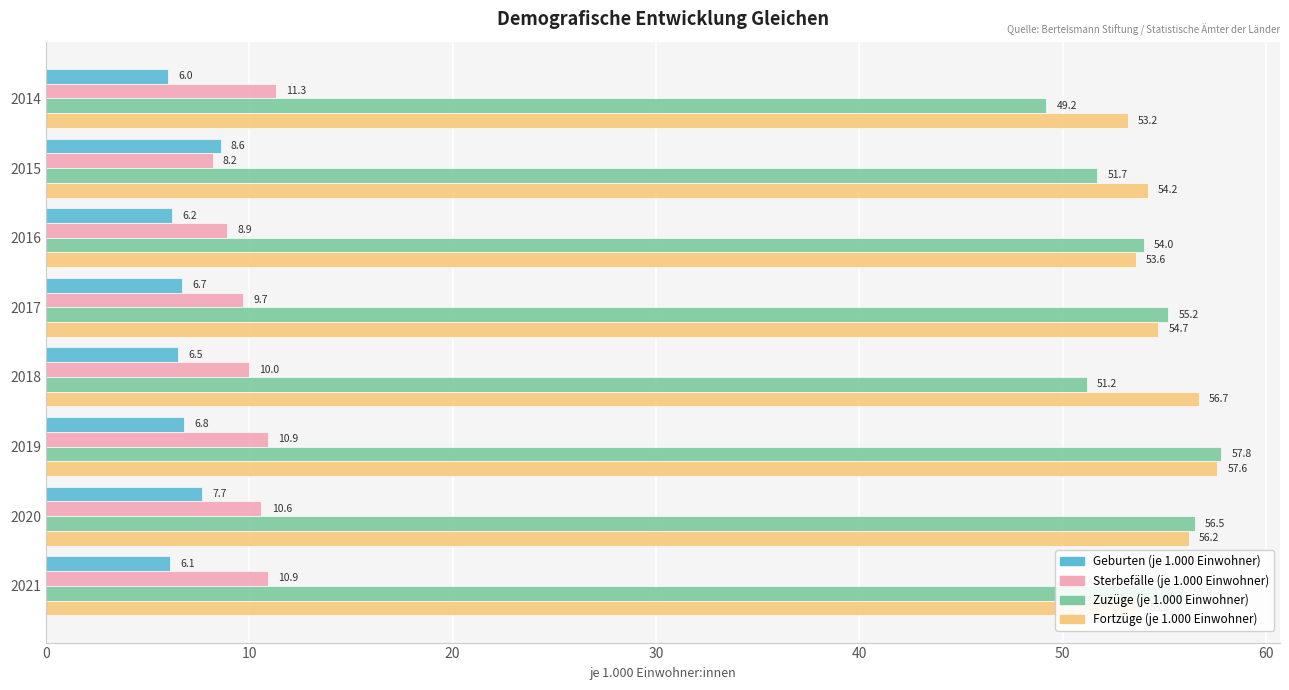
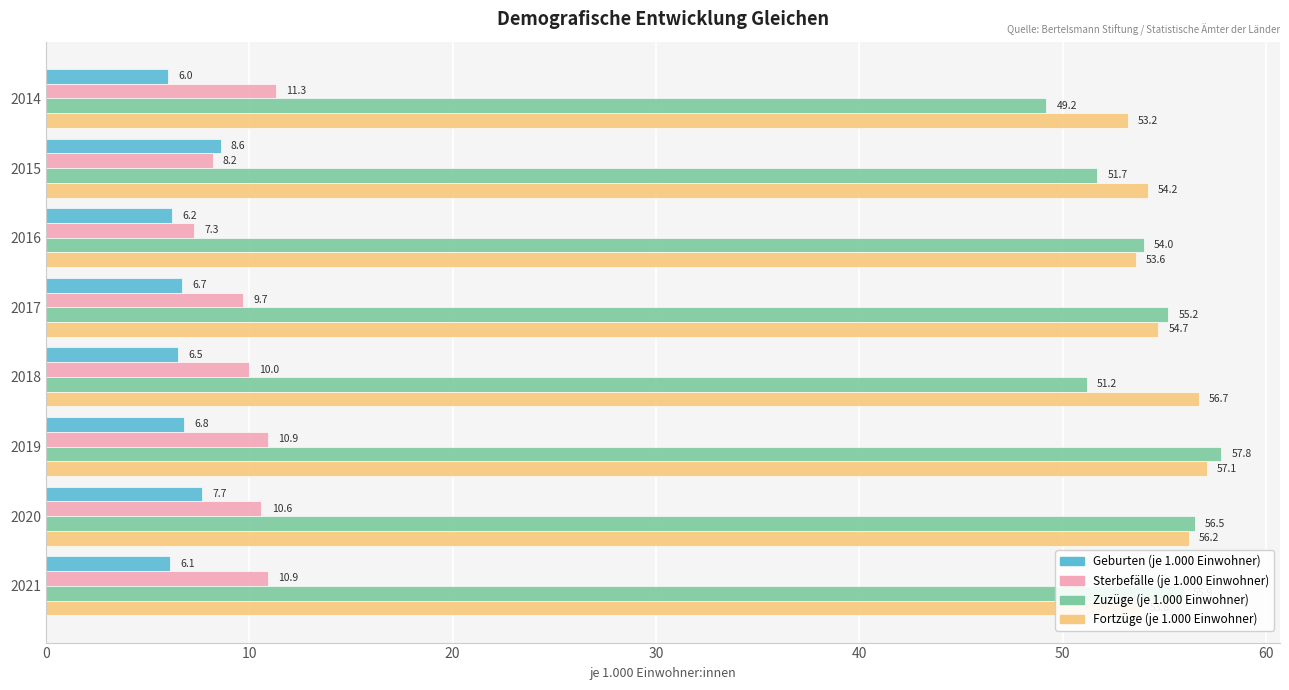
Sterbefälle (je 1.000 Einwohner), 2016: 8.9 -> 7.3
Fortzüge (je 1.000 Einwohner), 2019: 57.6 -> 57.1
